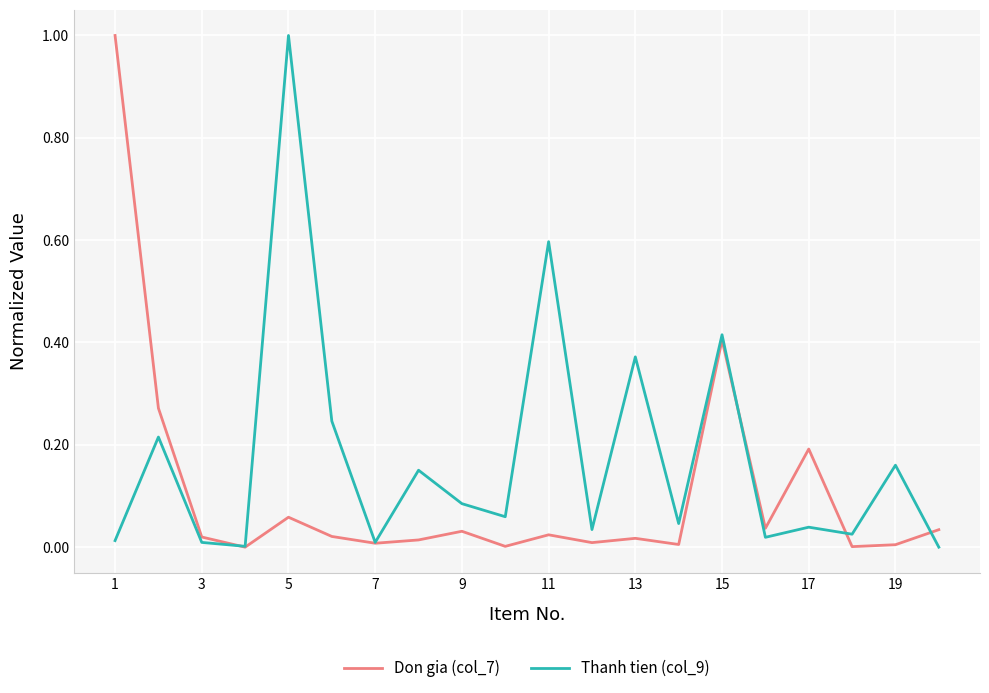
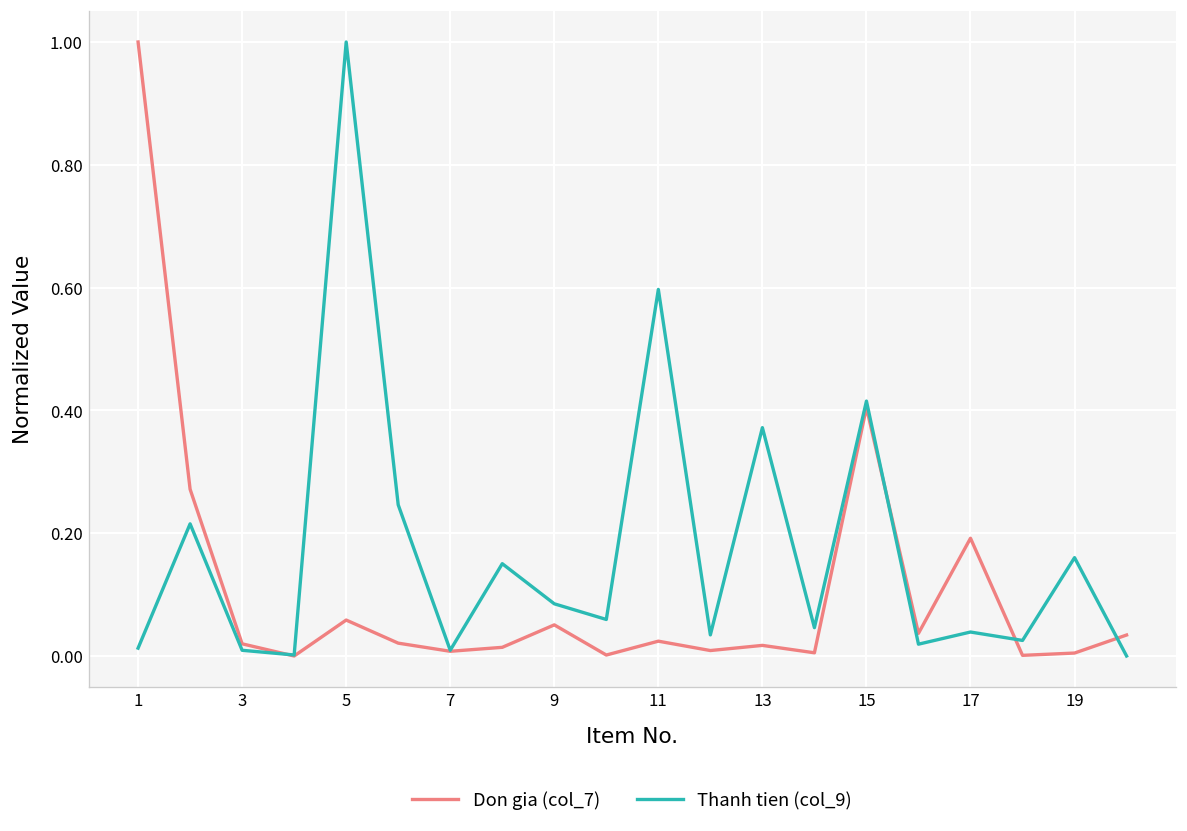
Don gia (col_7), 9: 0.03 -> 0.05
